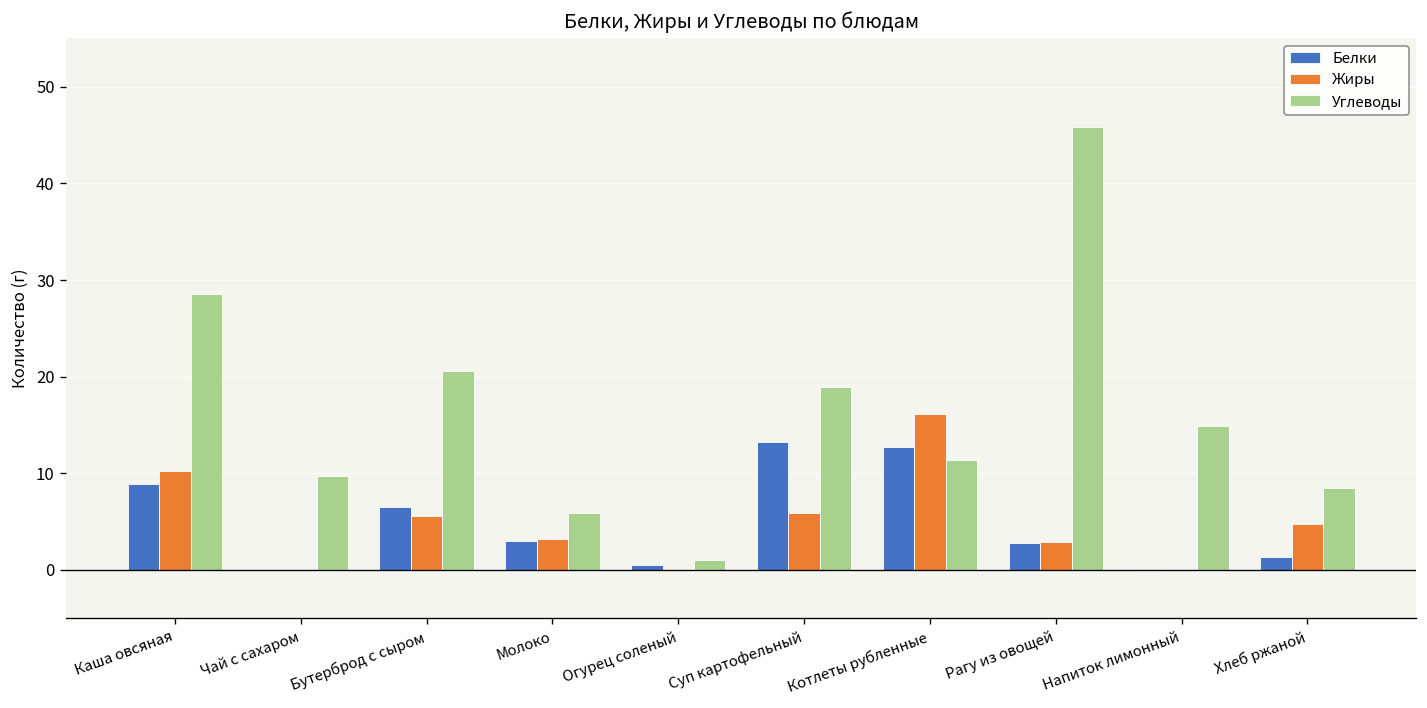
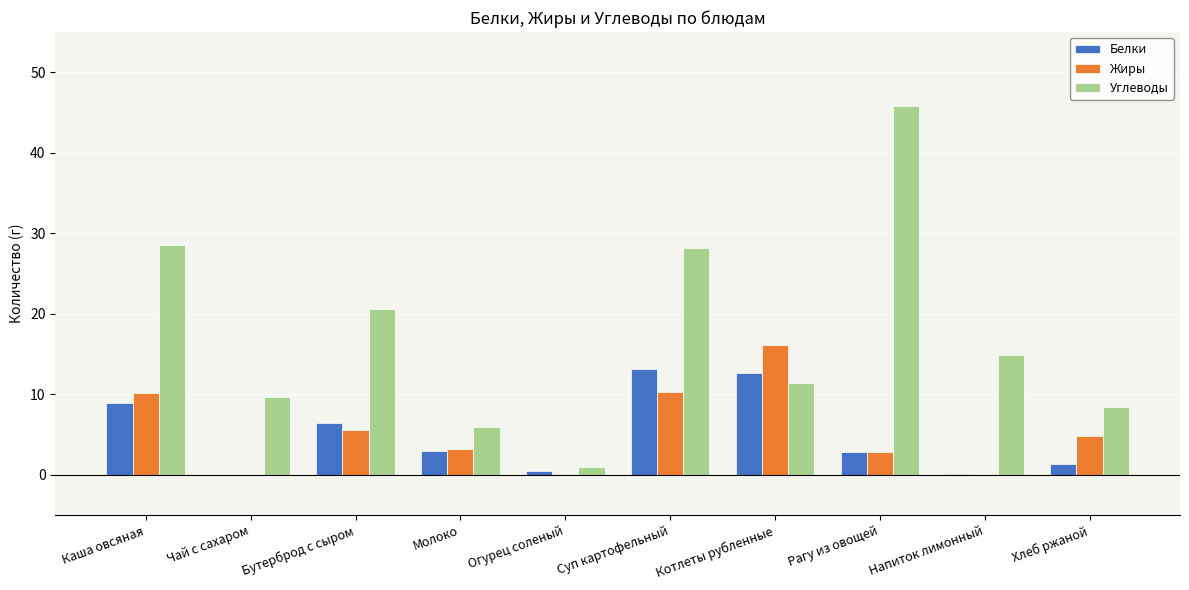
Жиры, Суп картофельный: 6 -> 10
Углеводы, Суп картофельный: 19 -> 28
